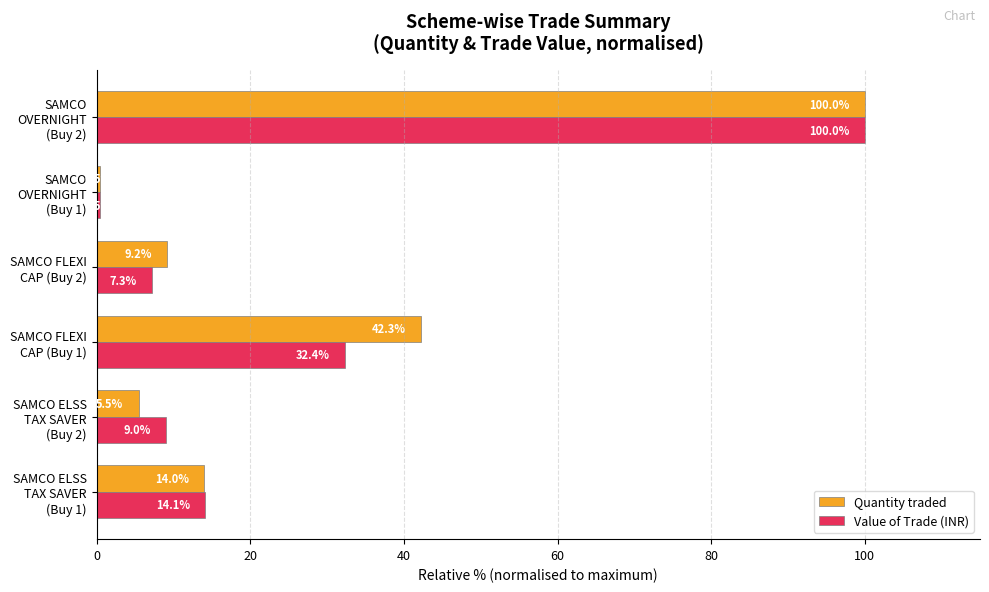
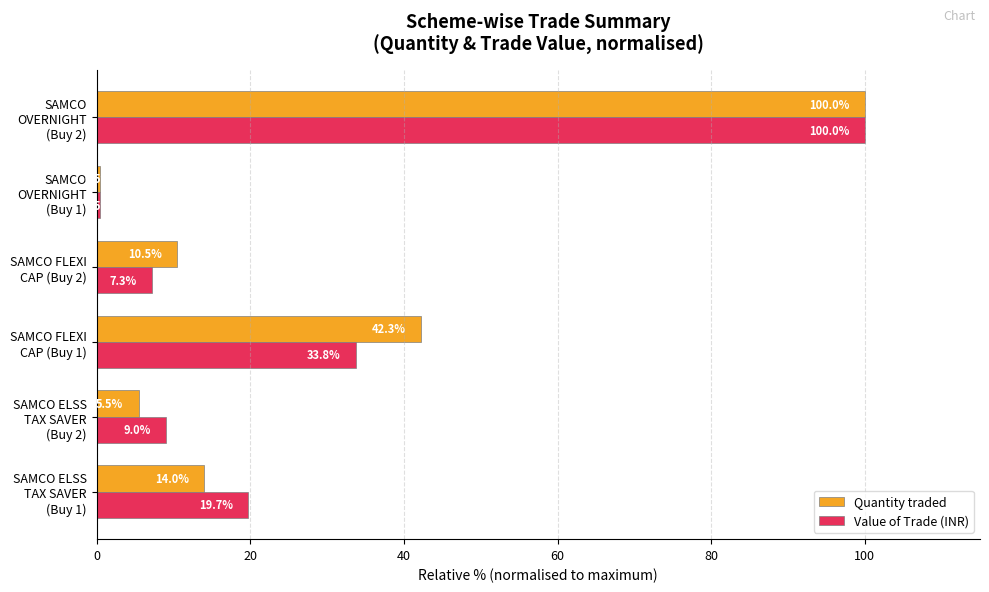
Quantity traded, SAMCO FLEXI CAP (Buy 2): 9.2% -> 10.5%
Value of Trade (INR), SAMCO FLEXI CAP (Buy 1): 32.4% -> 33.8%
Value of Trade (INR), SAMCO ELSS TAX SAVER (Buy 1): 14.1% -> 19.7%
